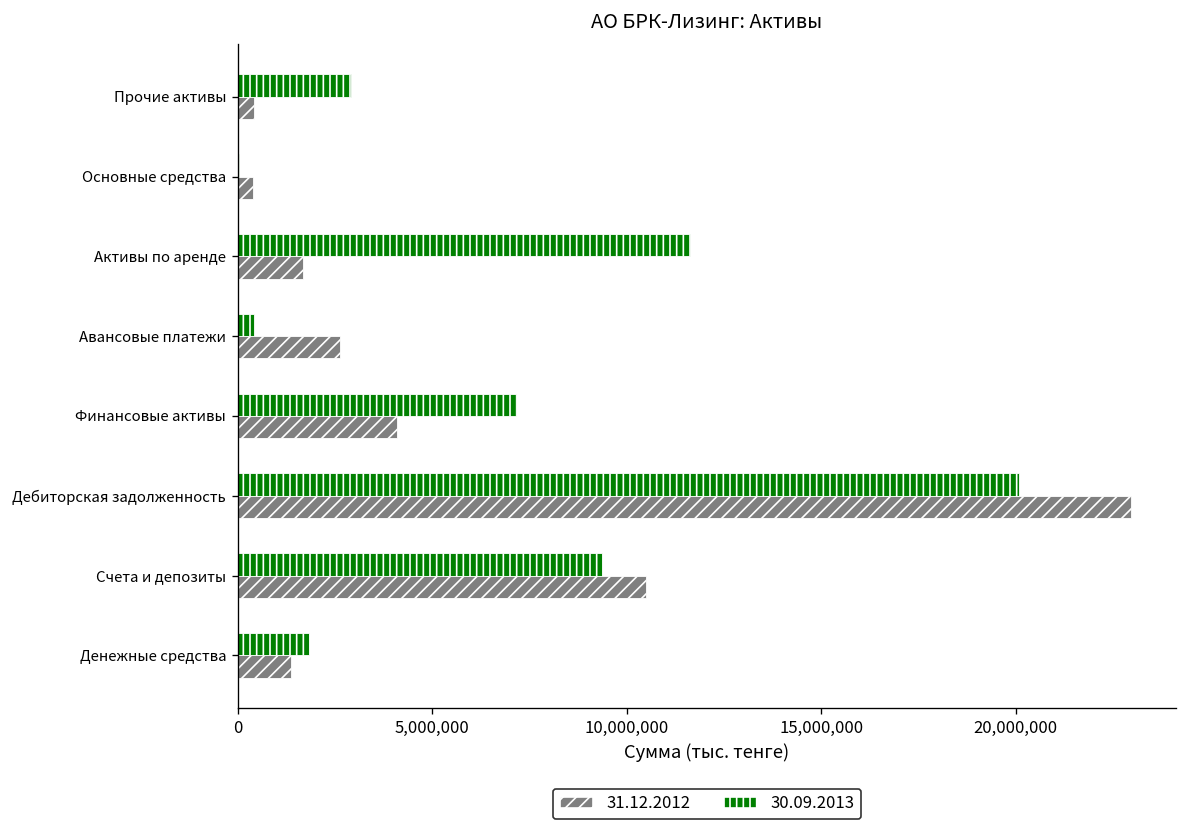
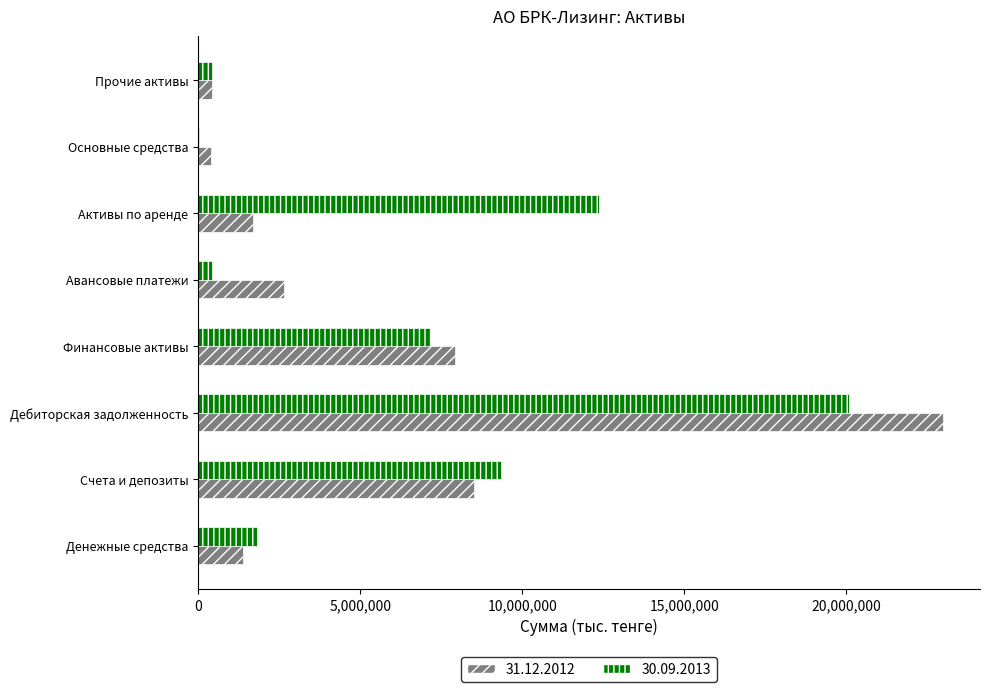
30.09.2013, Прочие активы: 2,900,000 -> 400,000
30.09.2013, Активы по аренде: 11,600,000 -> 12,400,000
31.12.2012, Финансовые активы: 4,100,000 -> 7,900,000
31.12.2012, Счета и депозиты: 10,500,000 -> 8,500,000
